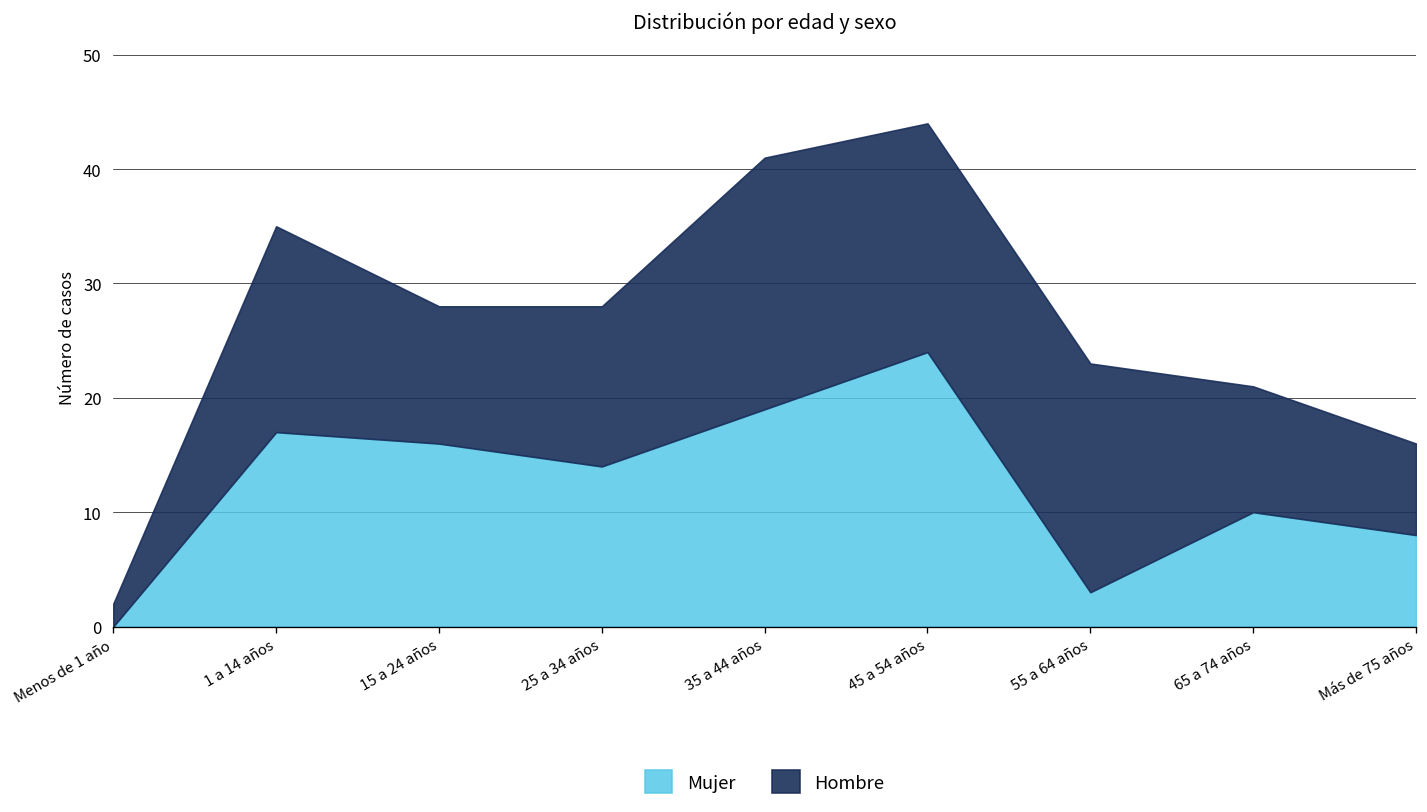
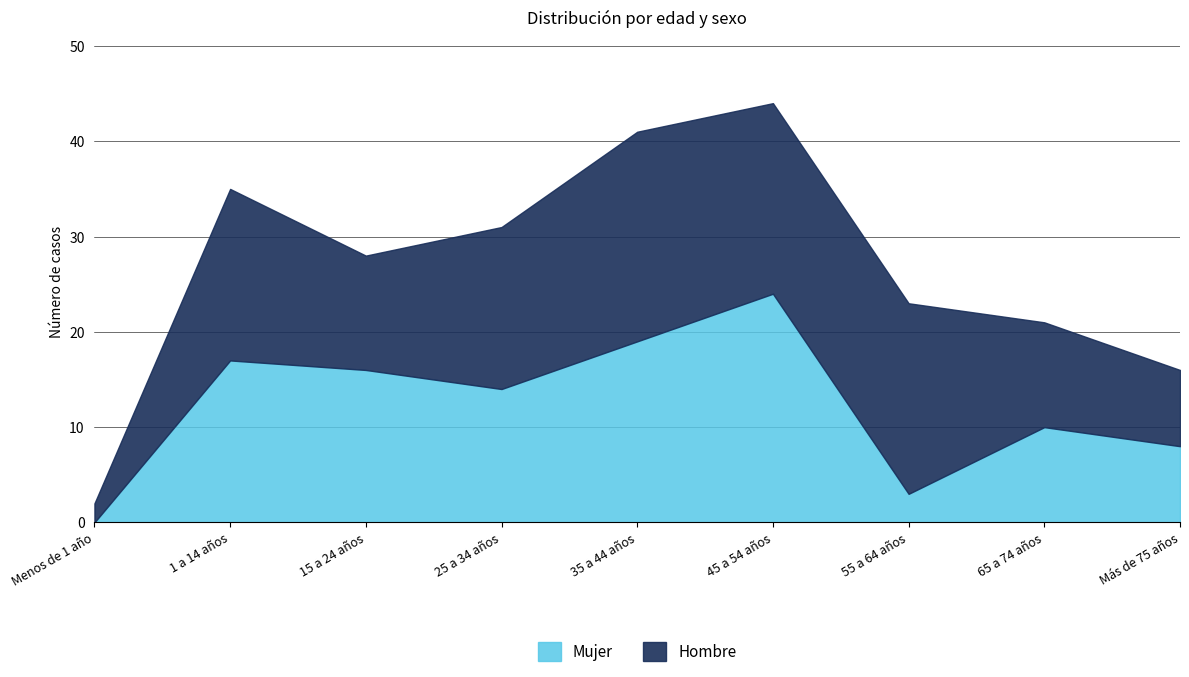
Hombre, 25 a 34 años: 14 -> 17
